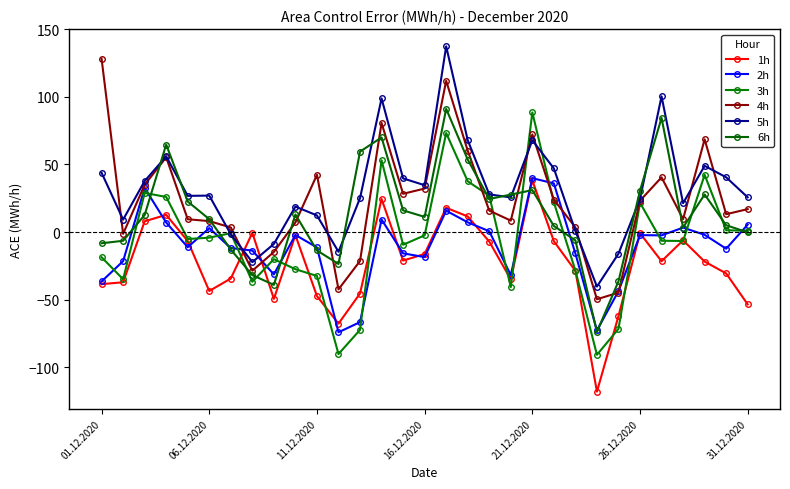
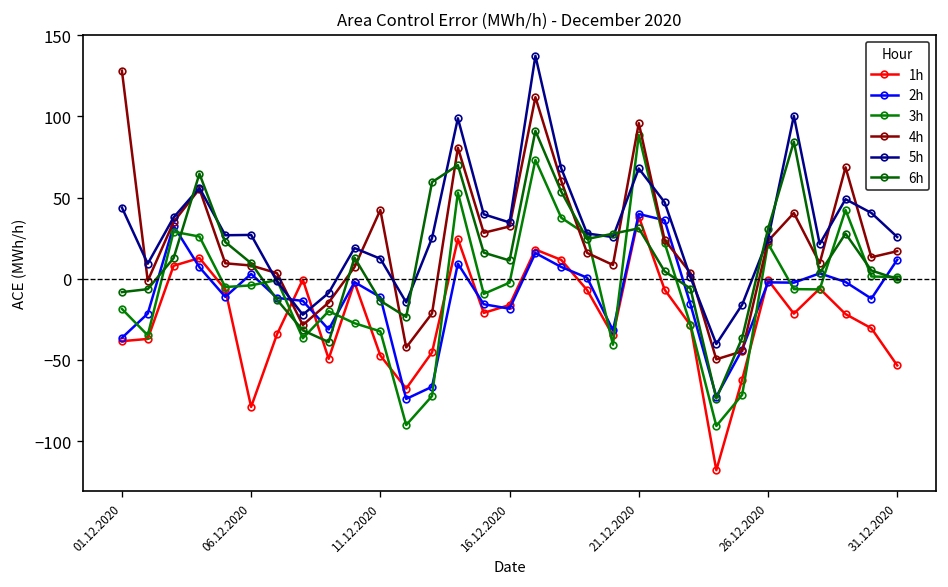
1h, 06.12.2020: -44 -> -79
4h, 21.12.2020: 72 -> 96
2h, 31.12.2020: 6 -> 12
